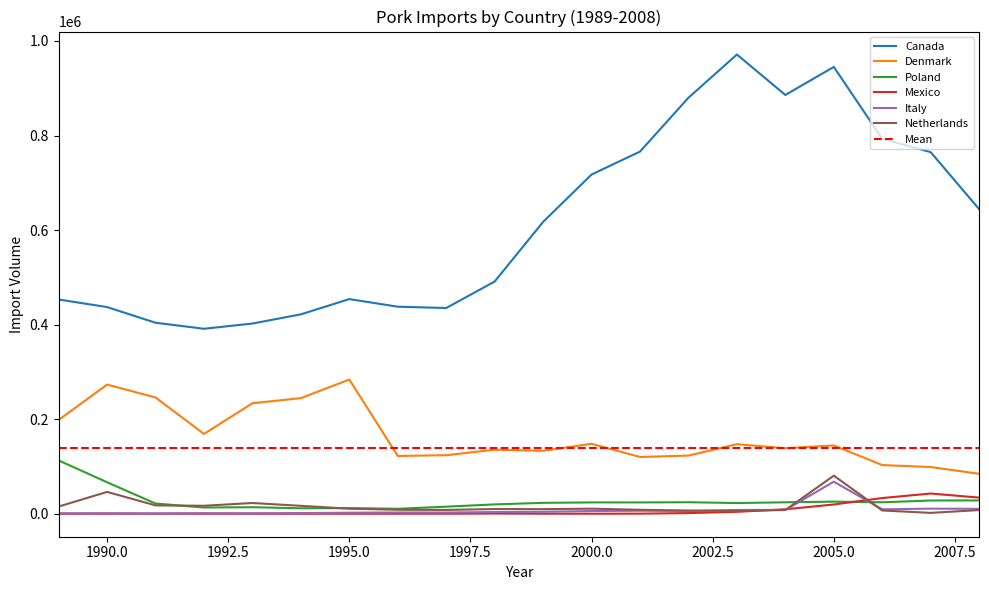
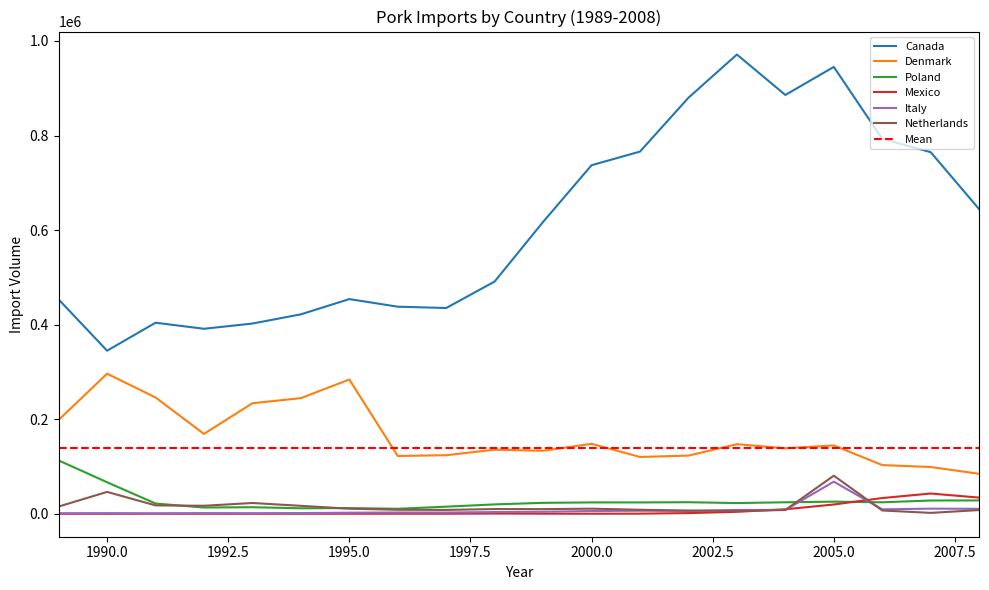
Canada, 1990.0: 440000 -> 340000
Denmark, 1990.0: 270000 -> 300000
Canada, 2000.0: 720000 -> 740000
